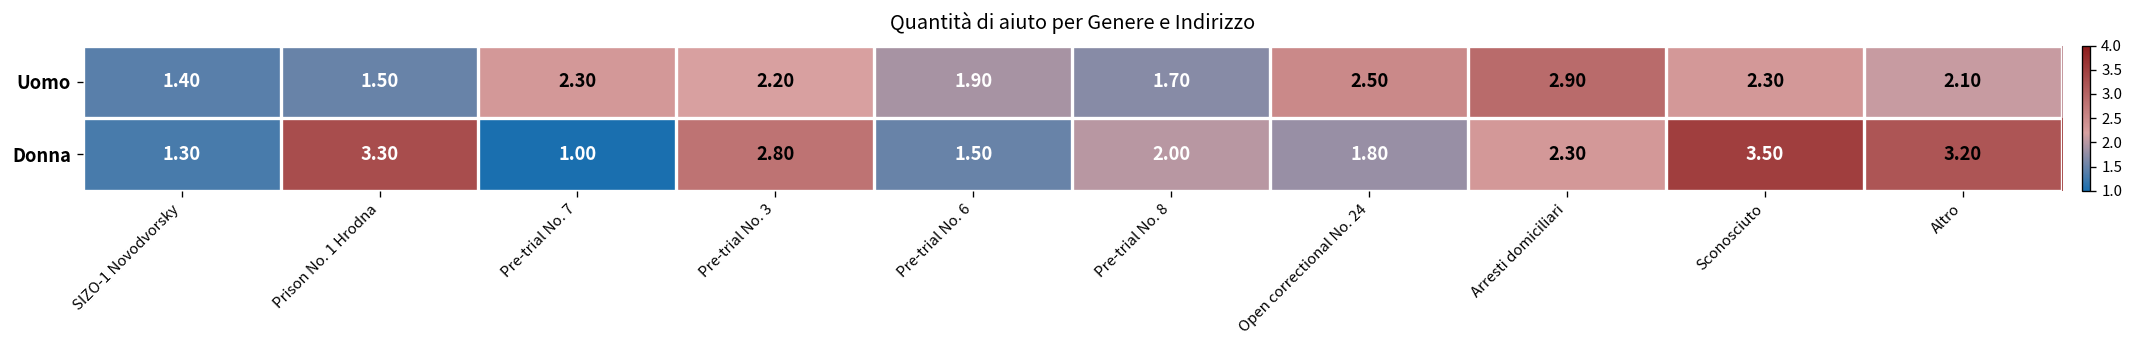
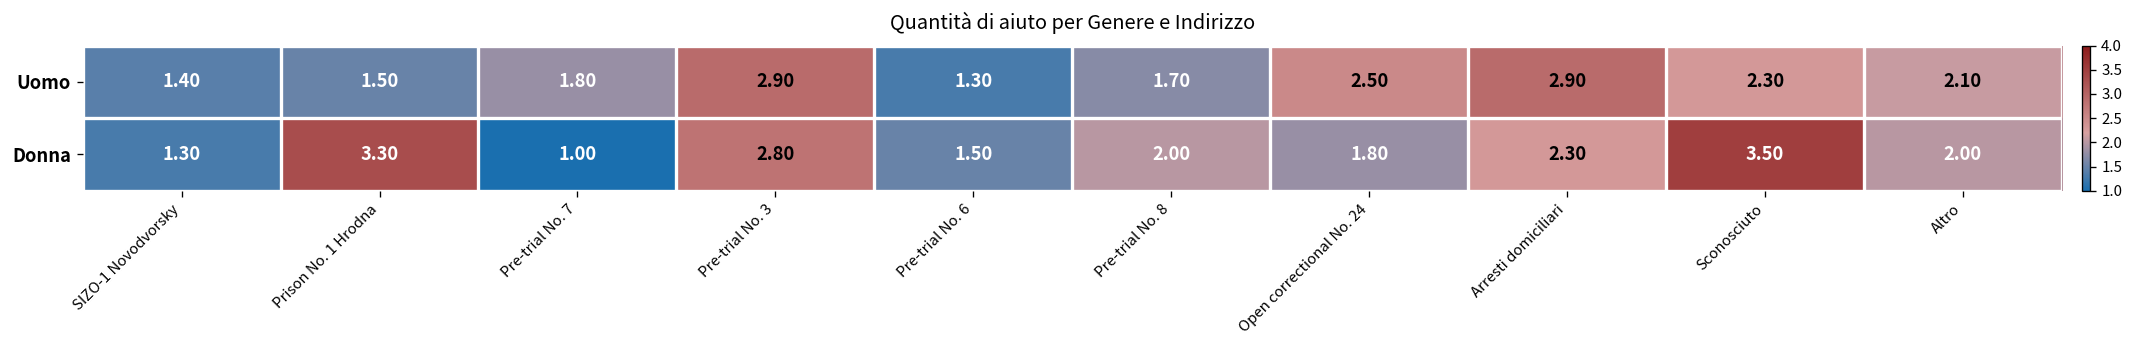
Uomo, Pre-trial No. 7: 2.30 -> 1.80
Uomo, Pre-trial No. 3: 2.20 -> 2.90
Uomo, Pre-trial No. 6: 1.90 -> 1.30
Donna, Altro: 3.20 -> 2.00
